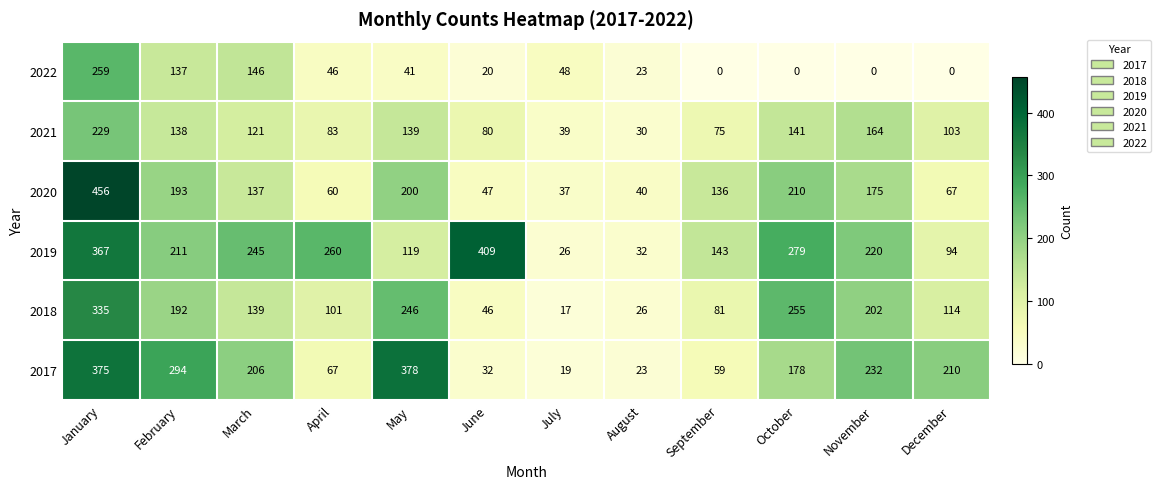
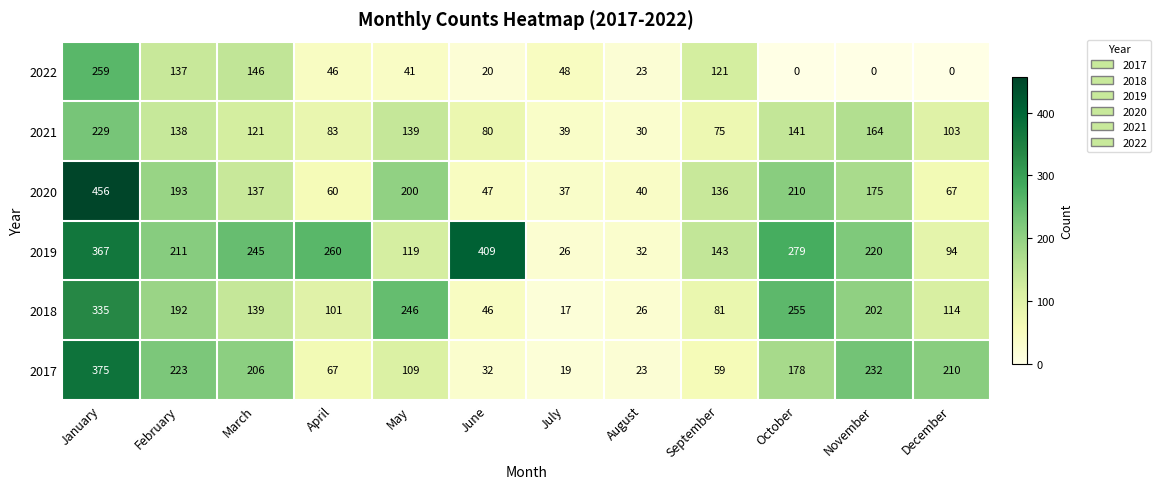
2022, September: 0 -> 121
2017, February: 294 -> 223
2017, May: 378 -> 109
